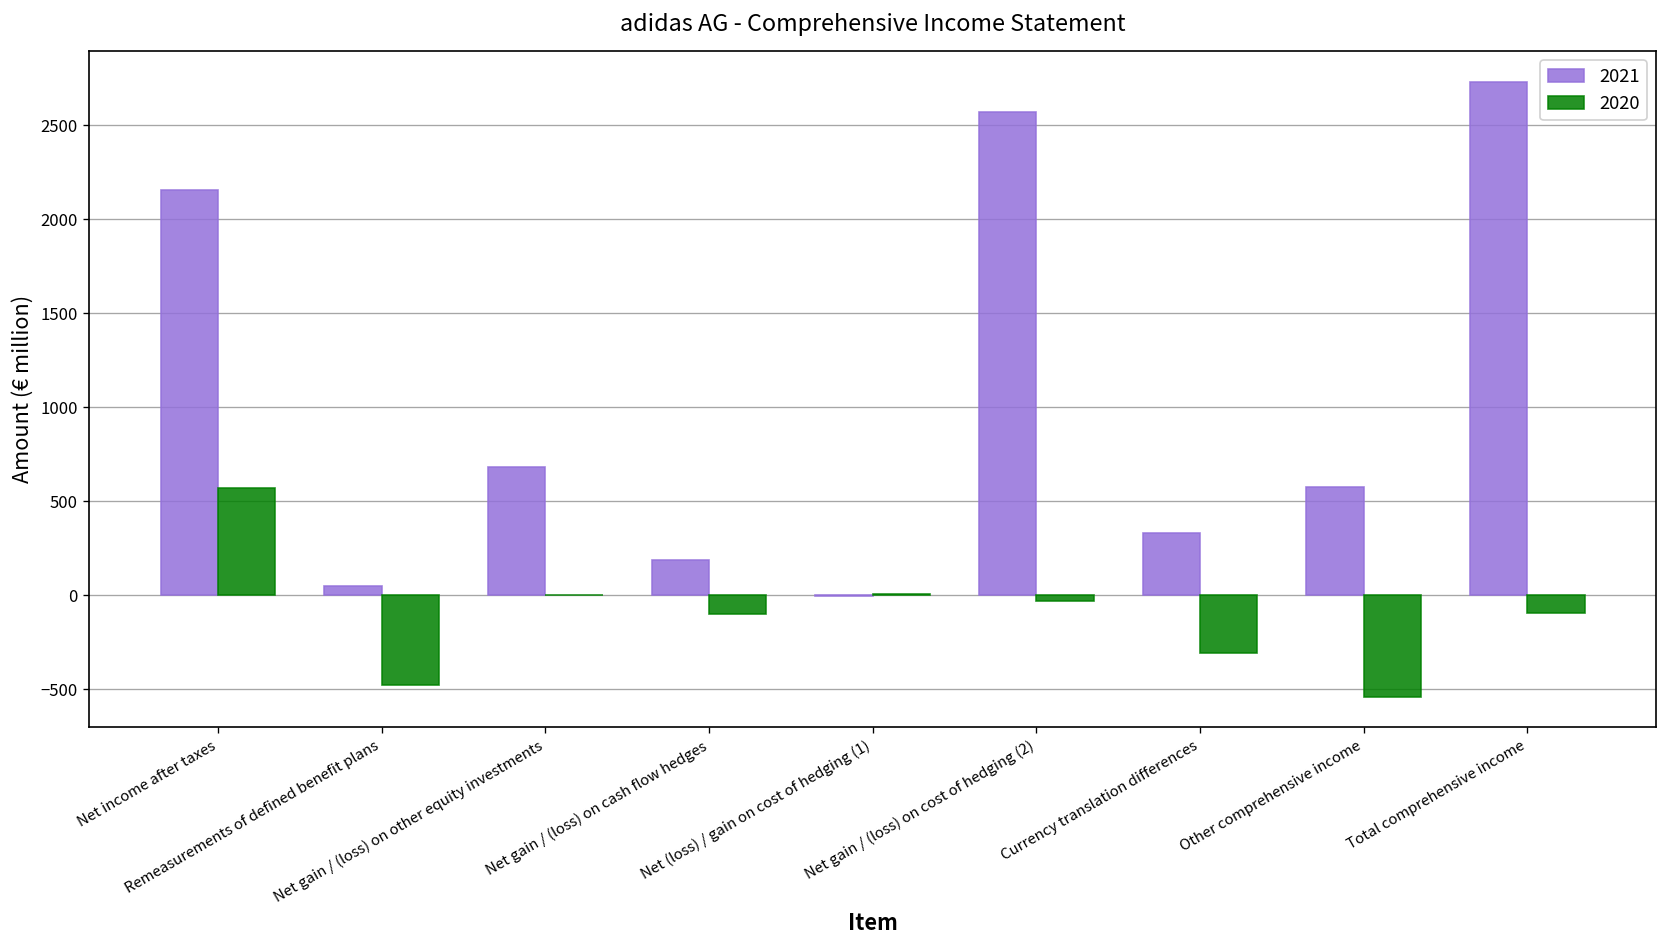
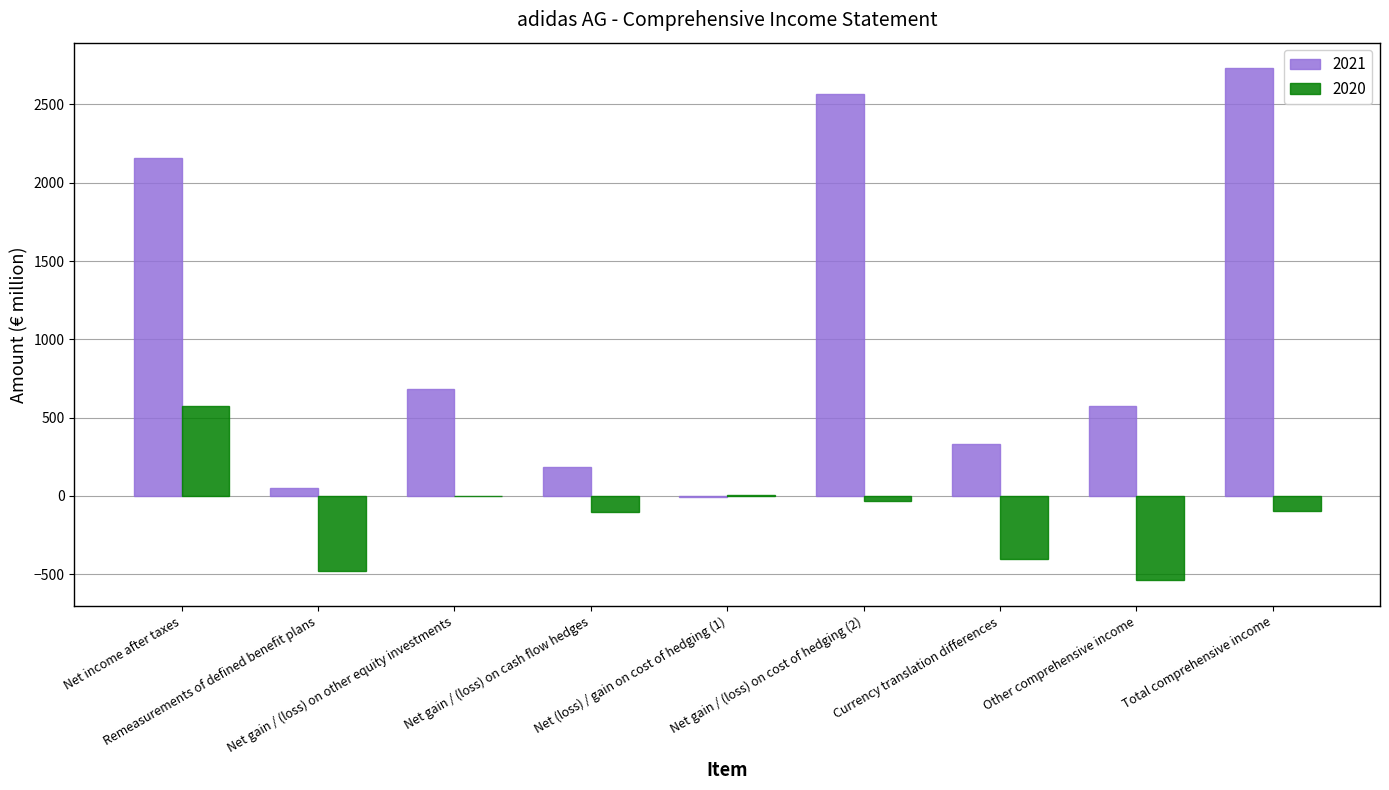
2020, Currency translation differences: -310 -> -400
